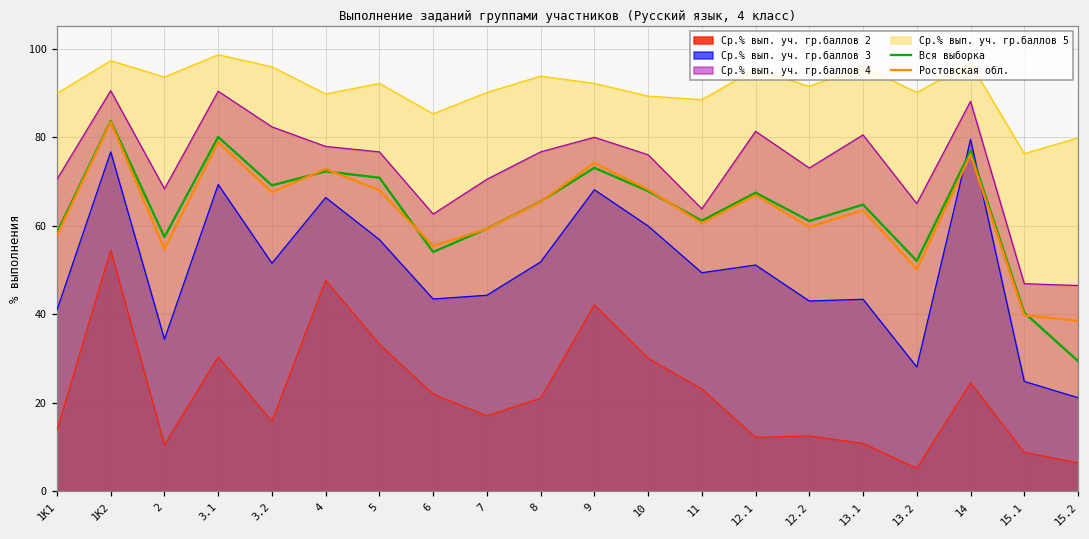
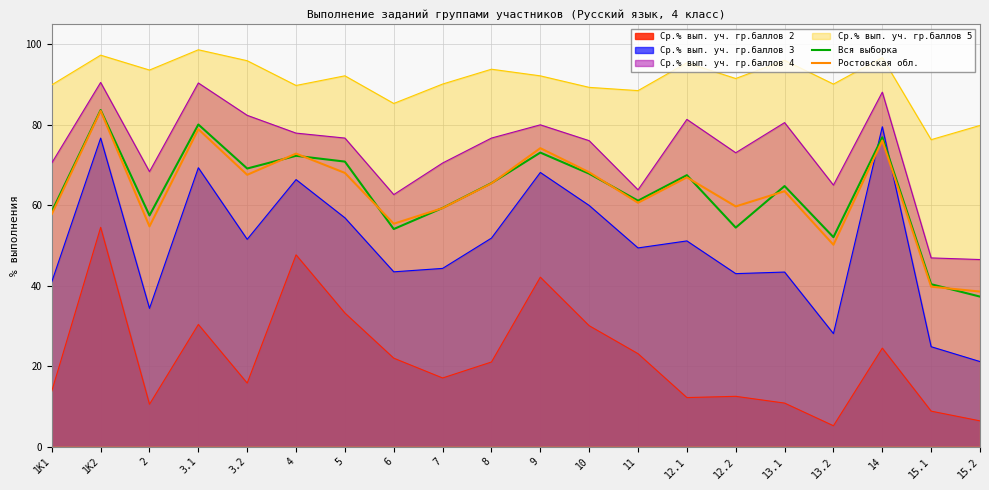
Вся выборка, 12.2: 61 -> 54
Вся выборка, 15.2: 29 -> 37
